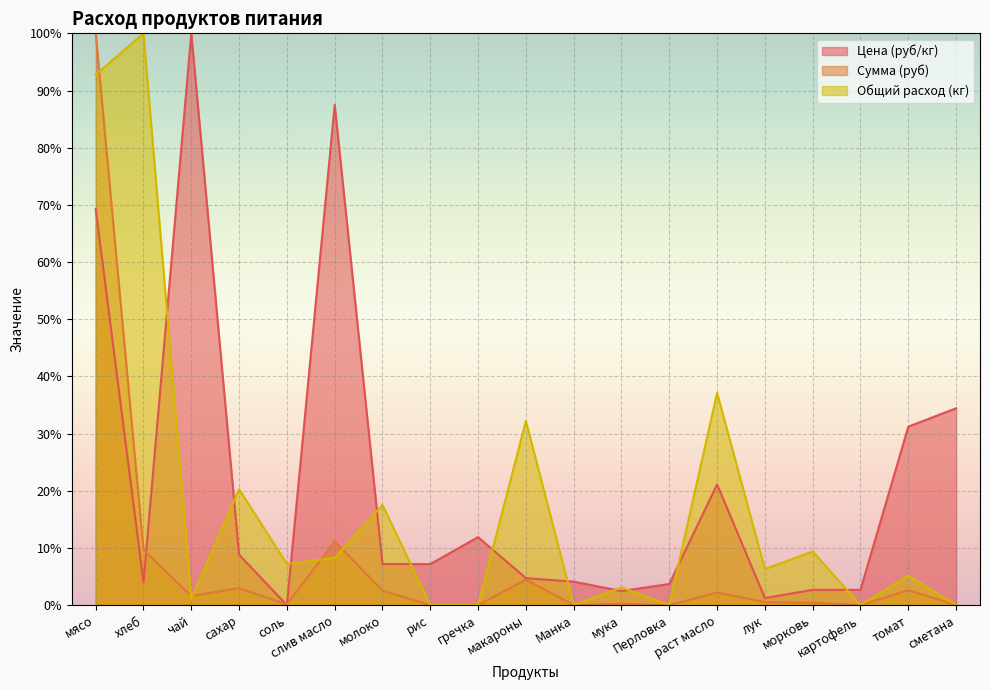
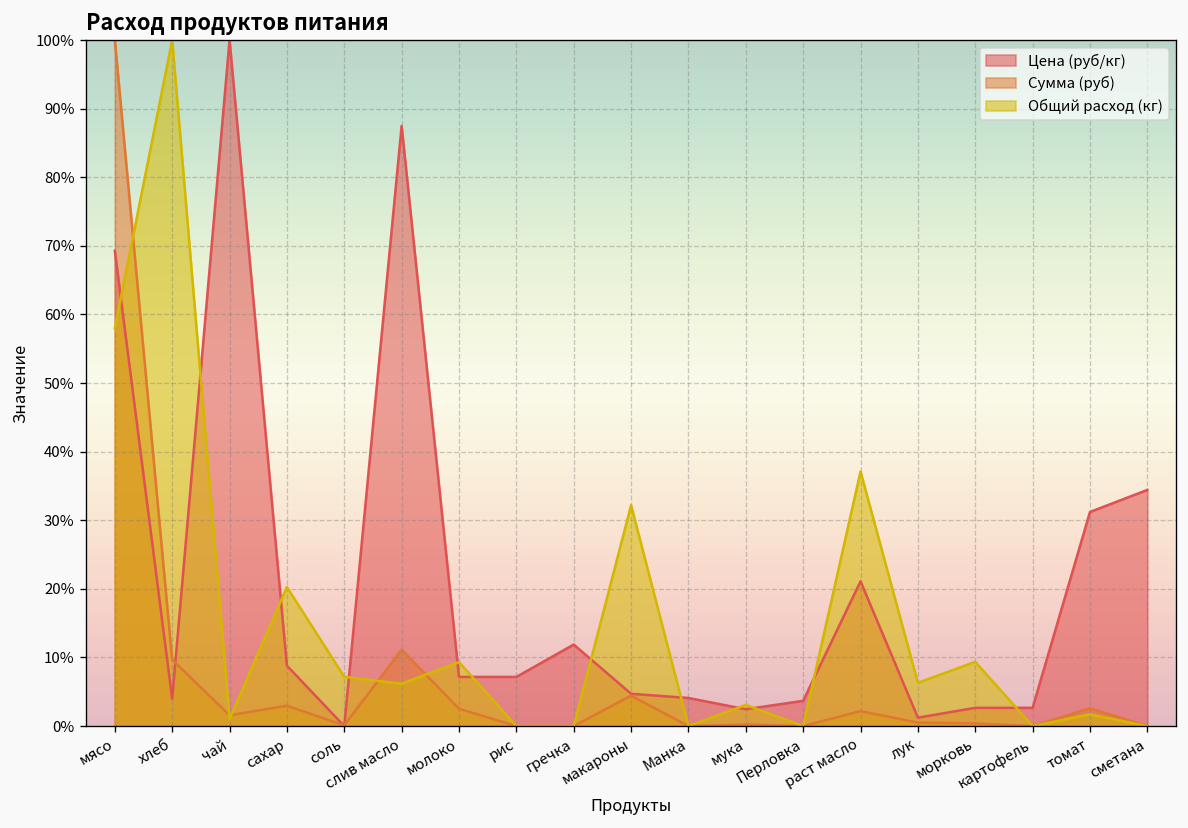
Общий расход (кг), мясо: 93% -> 58%
Общий расход (кг), слив масло: 8% -> 6%
Общий расход (кг), молоко: 18% -> 9%
Общий расход (кг), томат: 5% -> 2%
